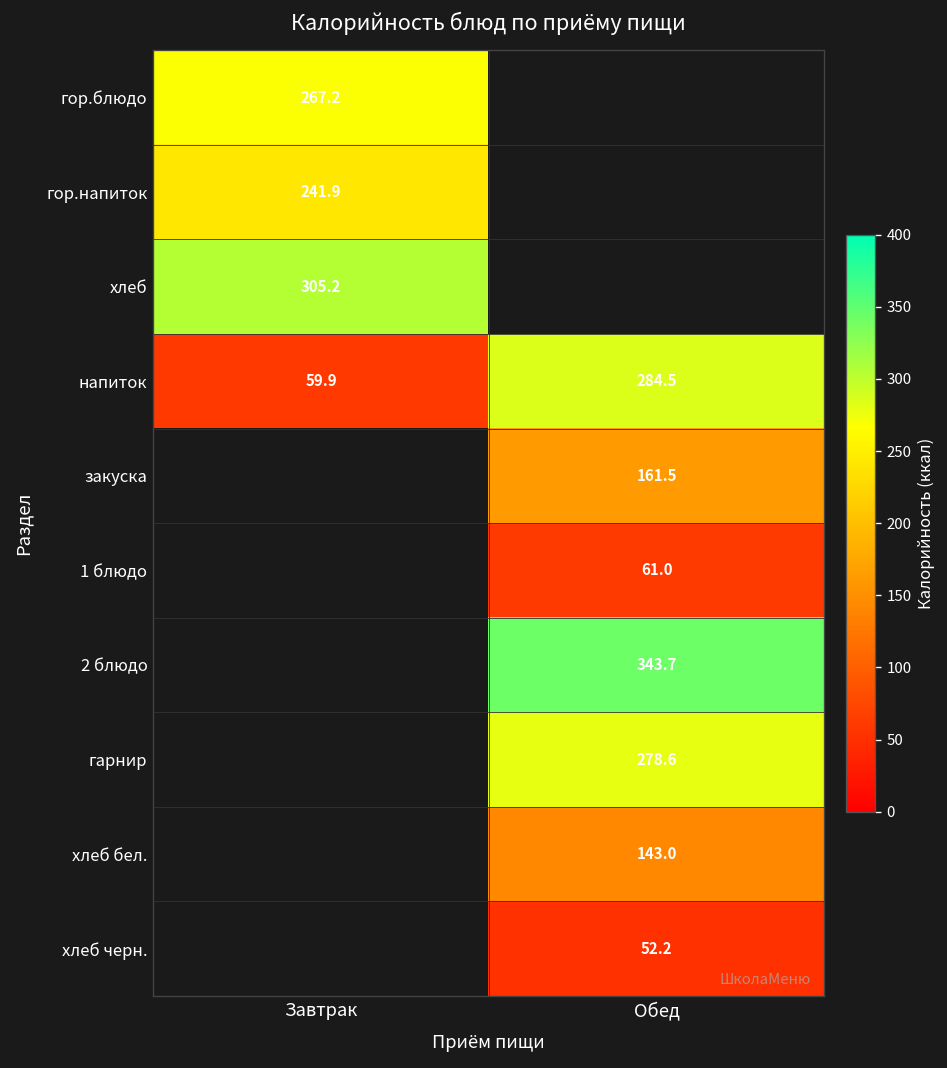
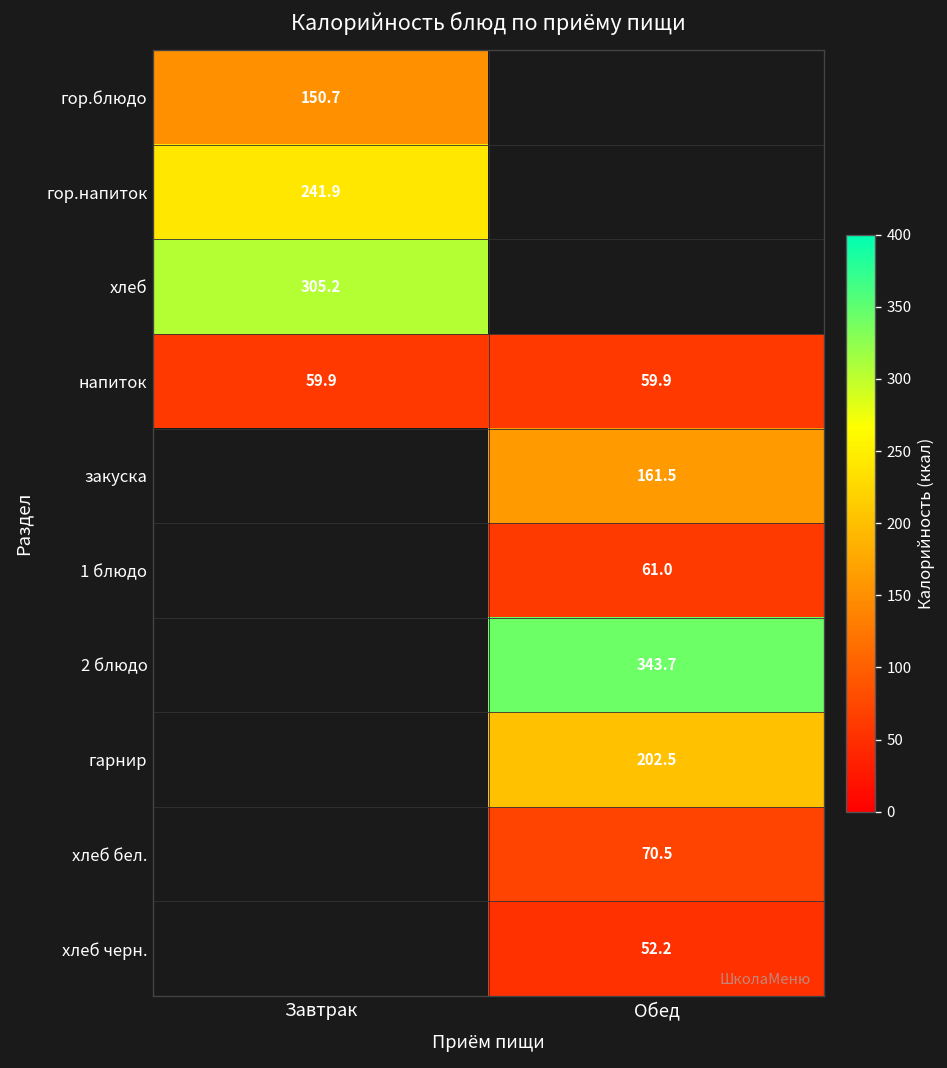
гор.блюдо, Завтрак: 267.2 -> 150.7
напиток, Обед: 284.5 -> 59.9
гарнир, Обед: 278.6 -> 202.5
хлеб бел., Обед: 143.0 -> 70.5
